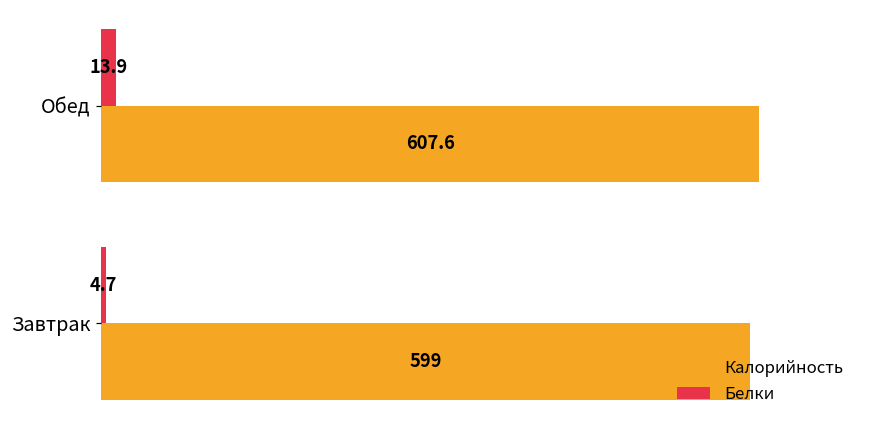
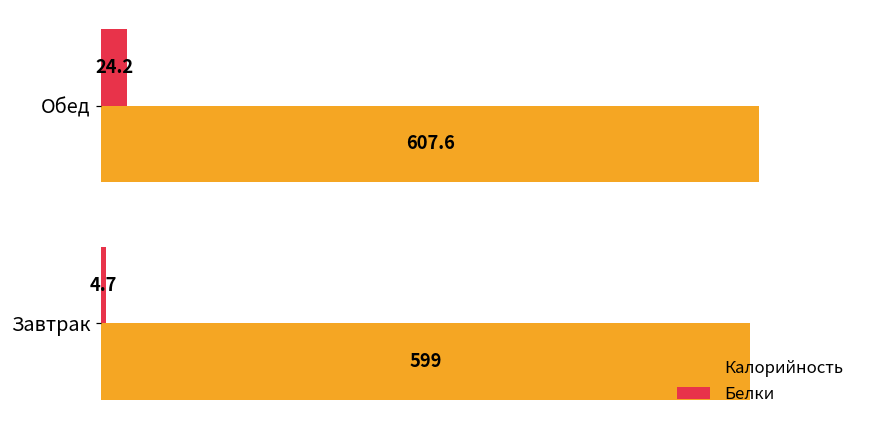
Белки, Обед: 13.9 -> 24.2
